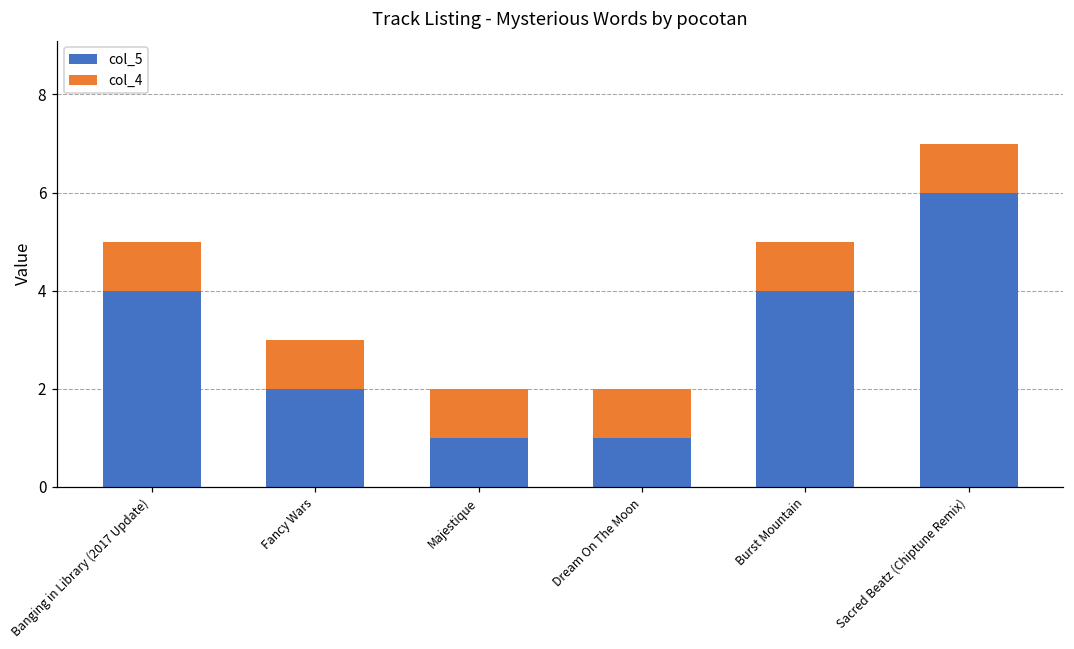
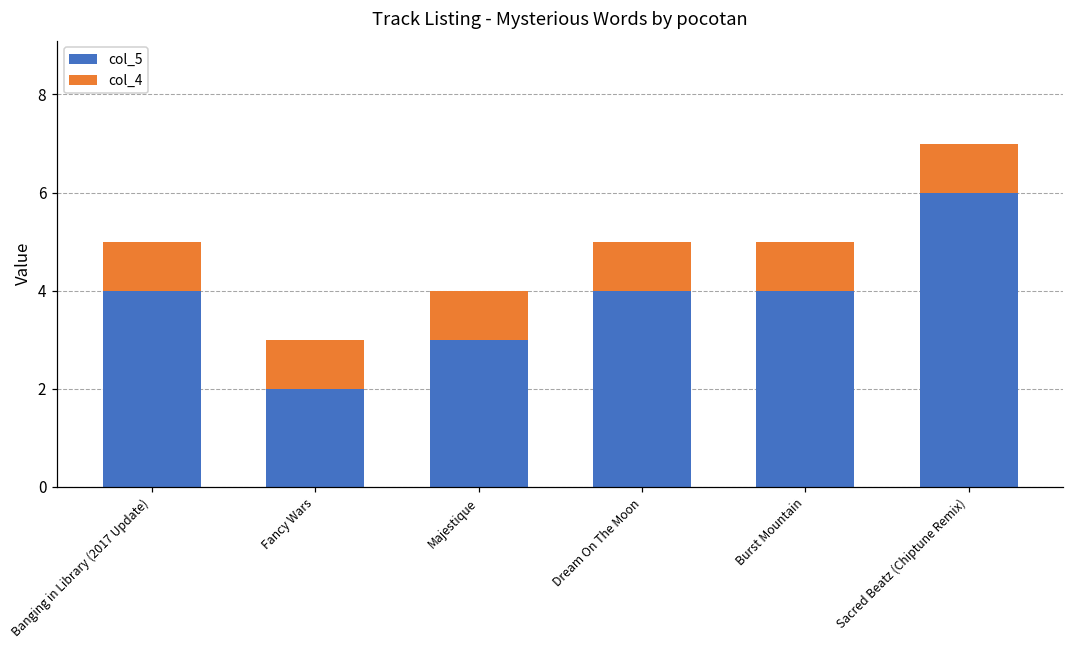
col_5, Majestique: 1 -> 3
col_5, Dream On The Moon: 1 -> 4
